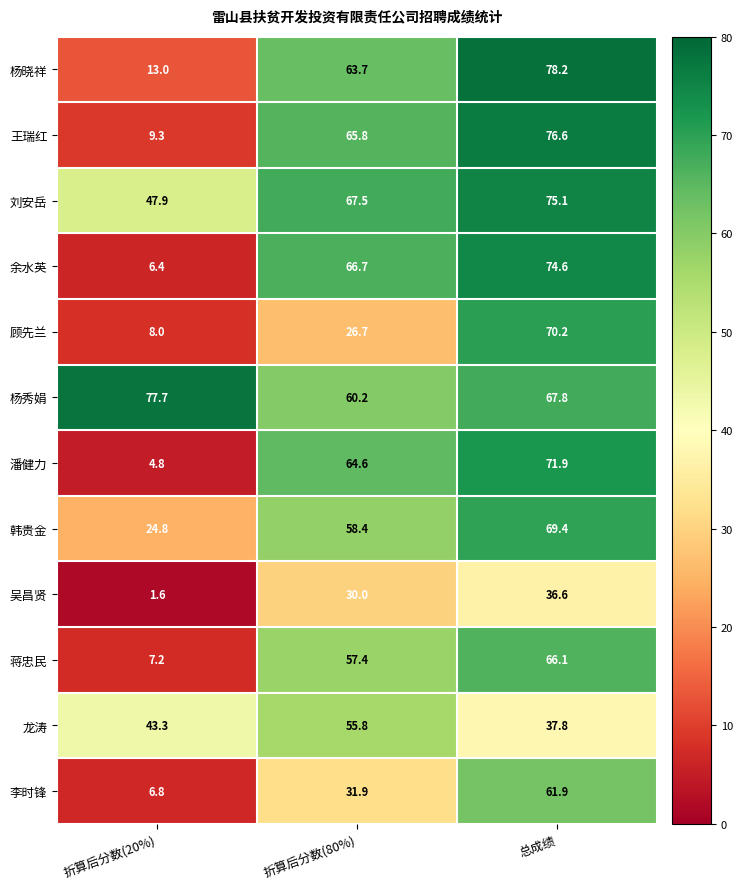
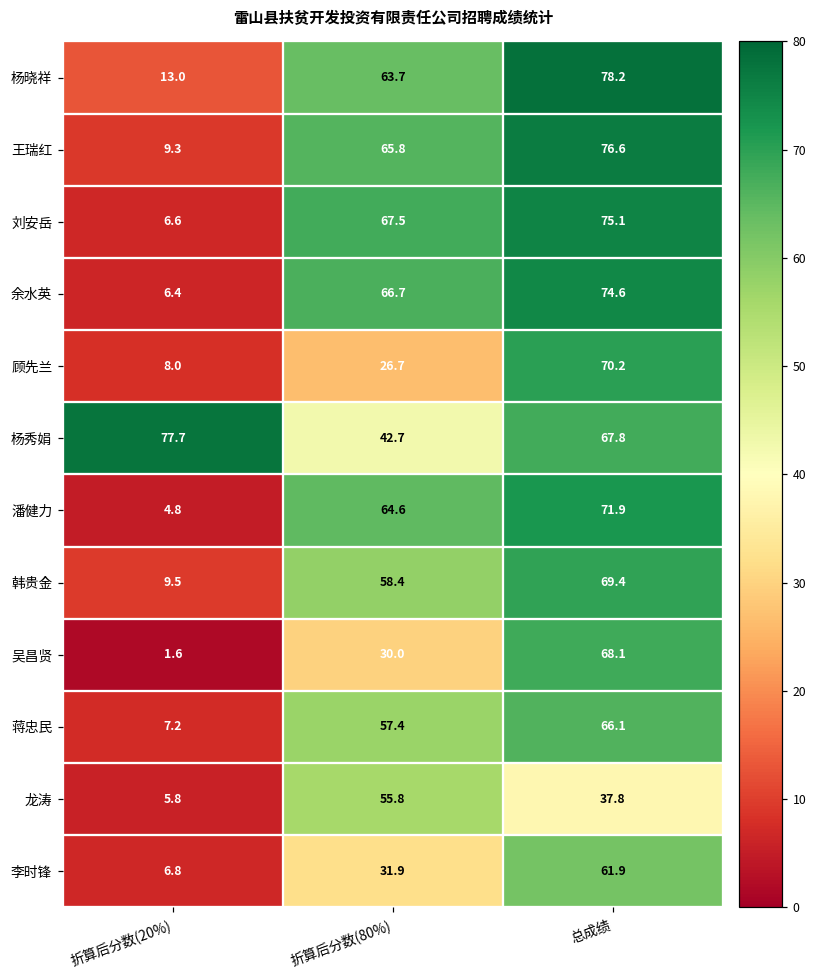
刘安岳, 折算后分数(20%): 47.9 -> 6.6
杨秀娟, 折算后分数(80%): 60.2 -> 42.7
韩贵金, 折算后分数(20%): 24.8 -> 9.5
吴昌贤, 总成绩: 36.6 -> 68.1
龙涛, 折算后分数(20%): 43.3 -> 5.8
